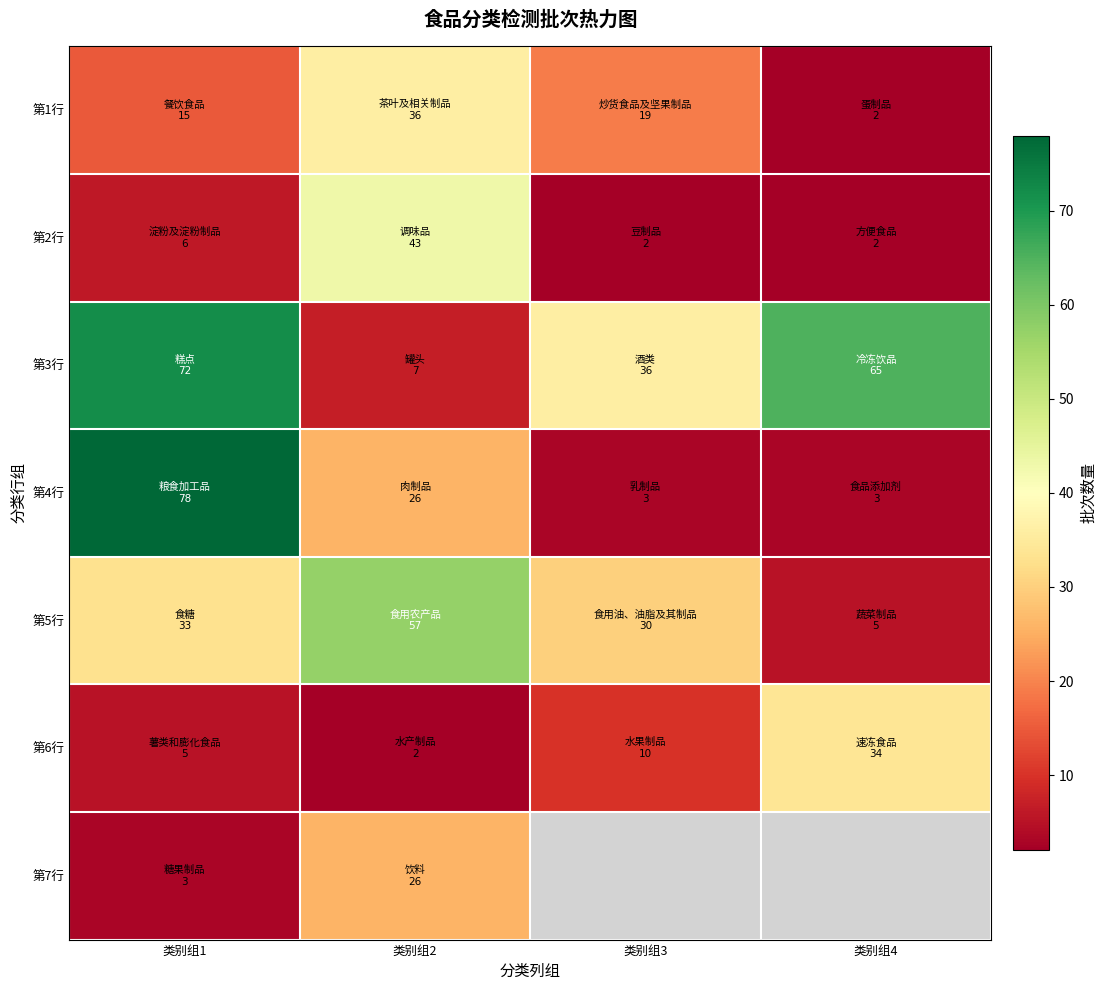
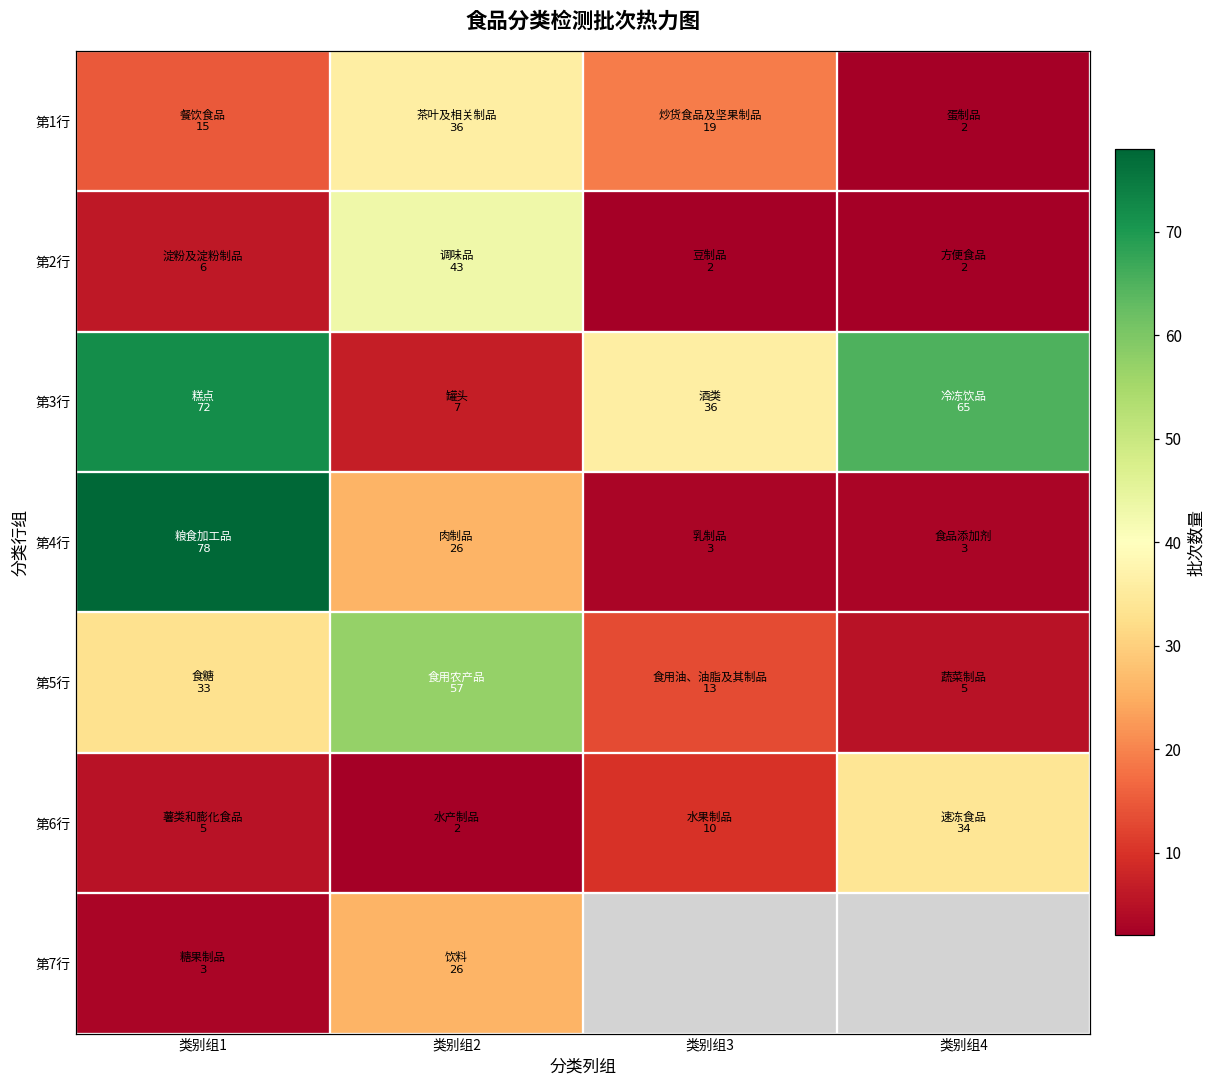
第5行, 类别组3: 30 -> 13
